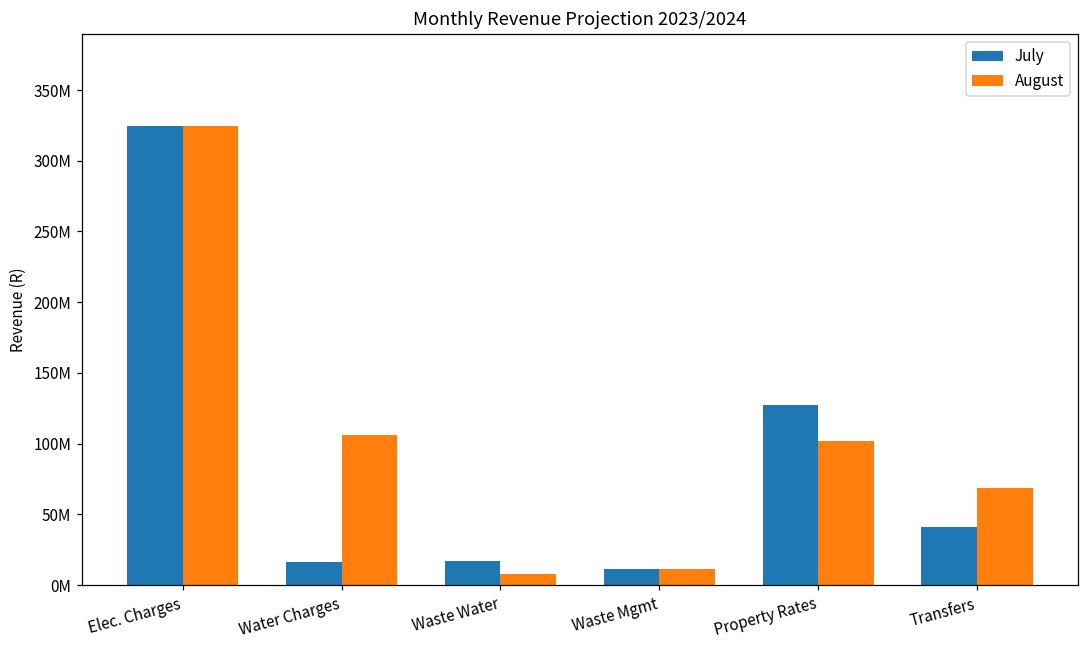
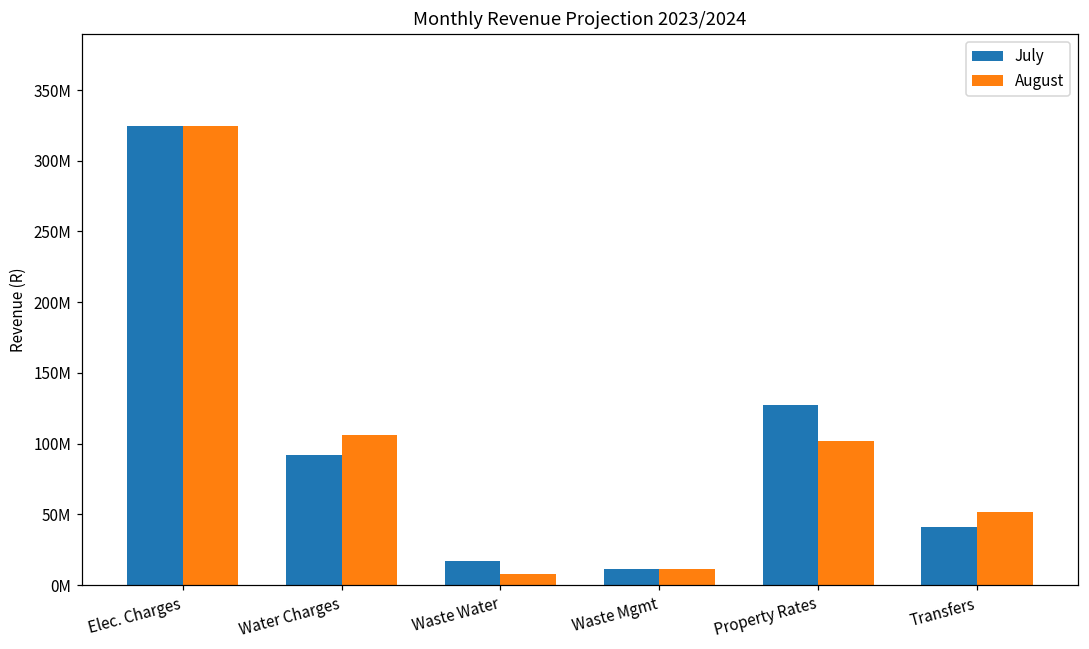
July, Water Charges: 16000000 -> 92000000
August, Transfers: 68000000 -> 52000000
